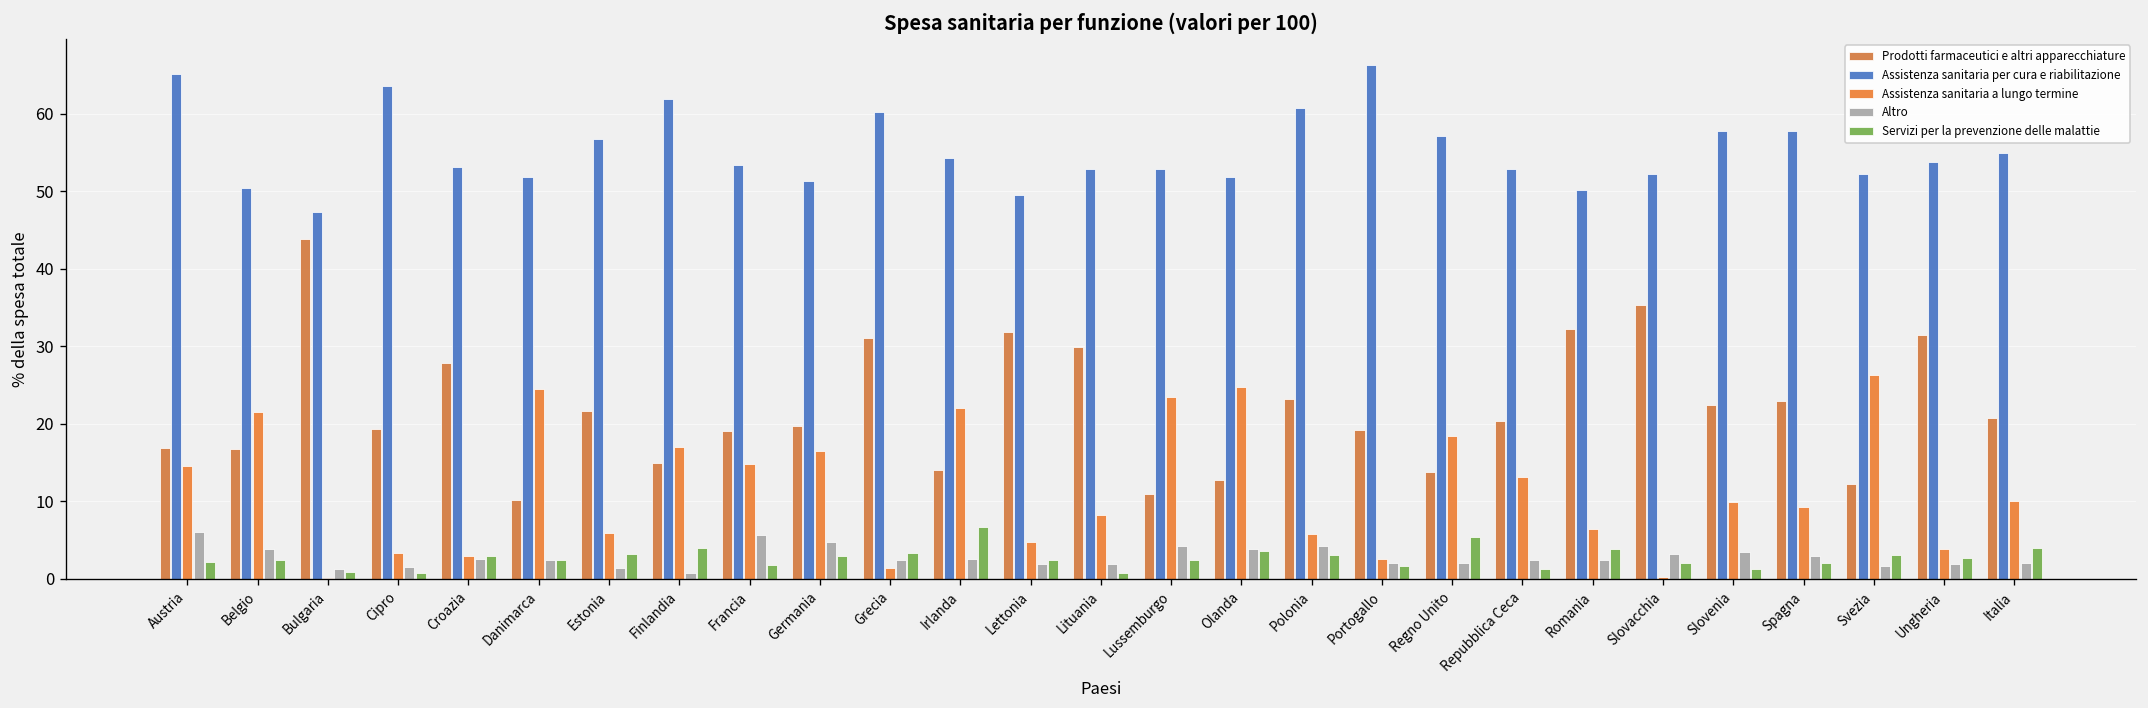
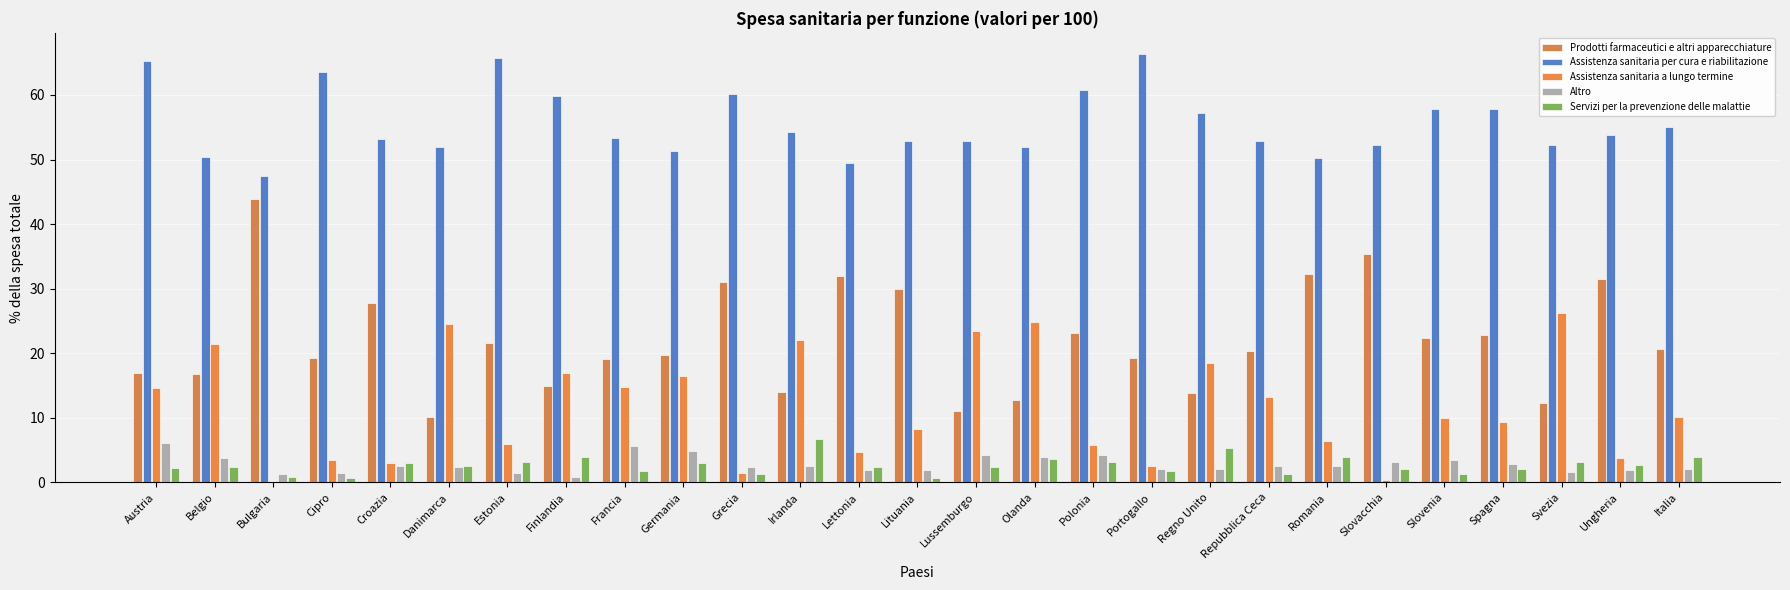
Assistenza sanitaria per cura e riabilitazione, Estonia: 57 -> 66
Assistenza sanitaria per cura e riabilitazione, Finlandia: 62 -> 60
Servizi per la prevenzione delle malattie, Grecia: 3 -> 1
